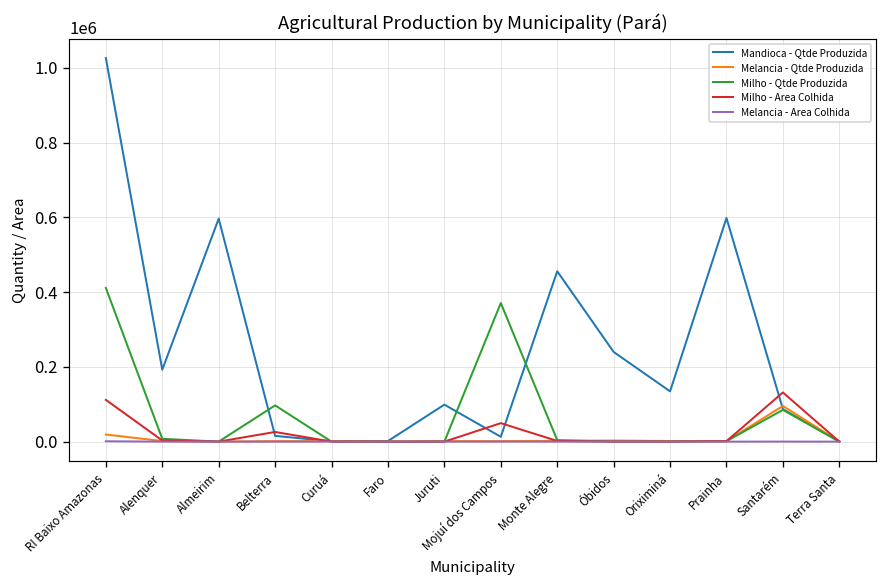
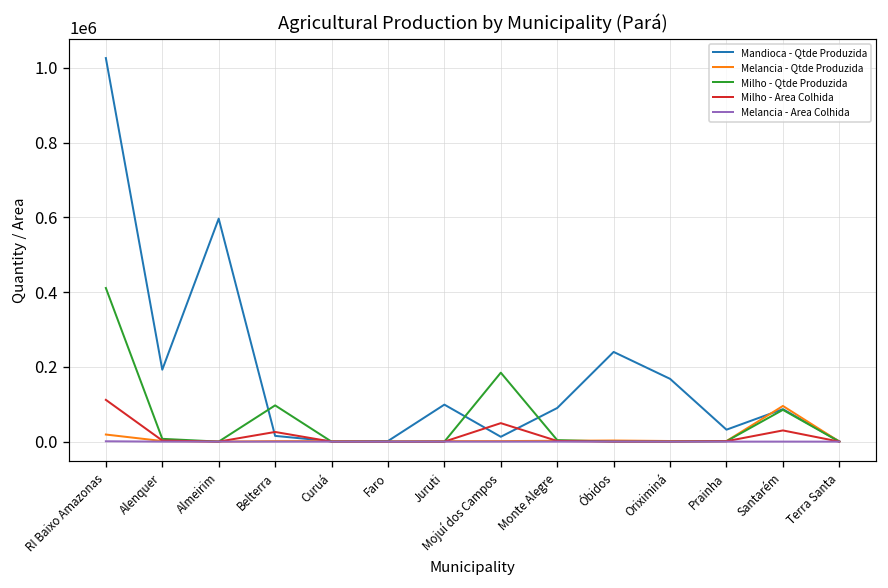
Milho - Qtde Produzida, Mojuí dos Campos: 370000 -> 180000
Mandioca - Qtde Produzida, Monte Alegre: 460000 -> 90000
Mandioca - Qtde Produzida, Oriximiná: 130000 -> 170000
Mandioca - Qtde Produzida, Prainha: 600000 -> 30000
Milho - Area Colhida, Santarém: 130000 -> 30000
